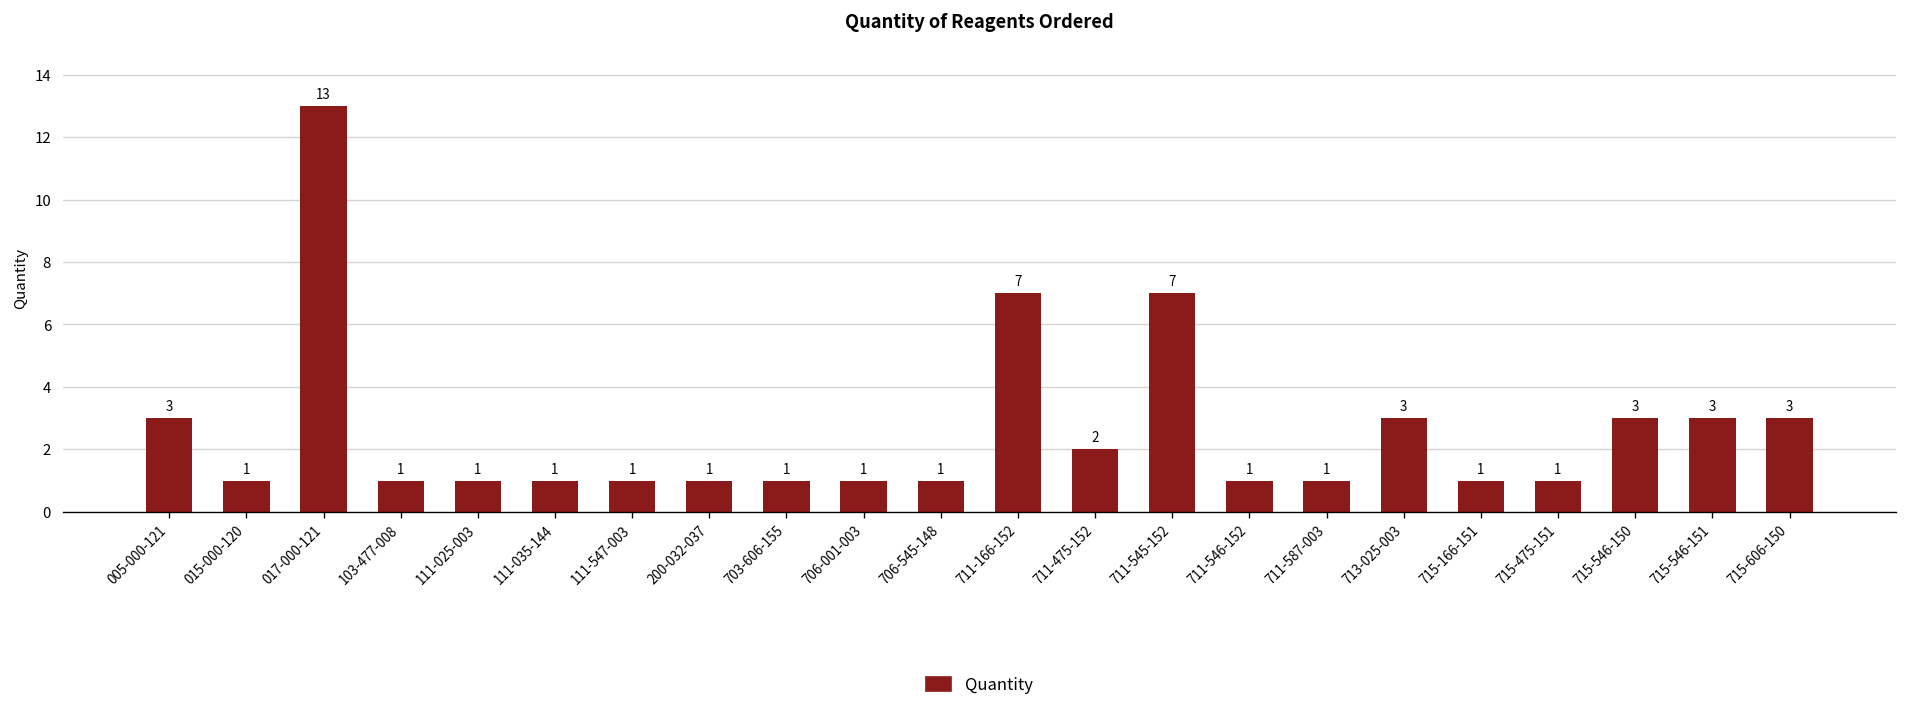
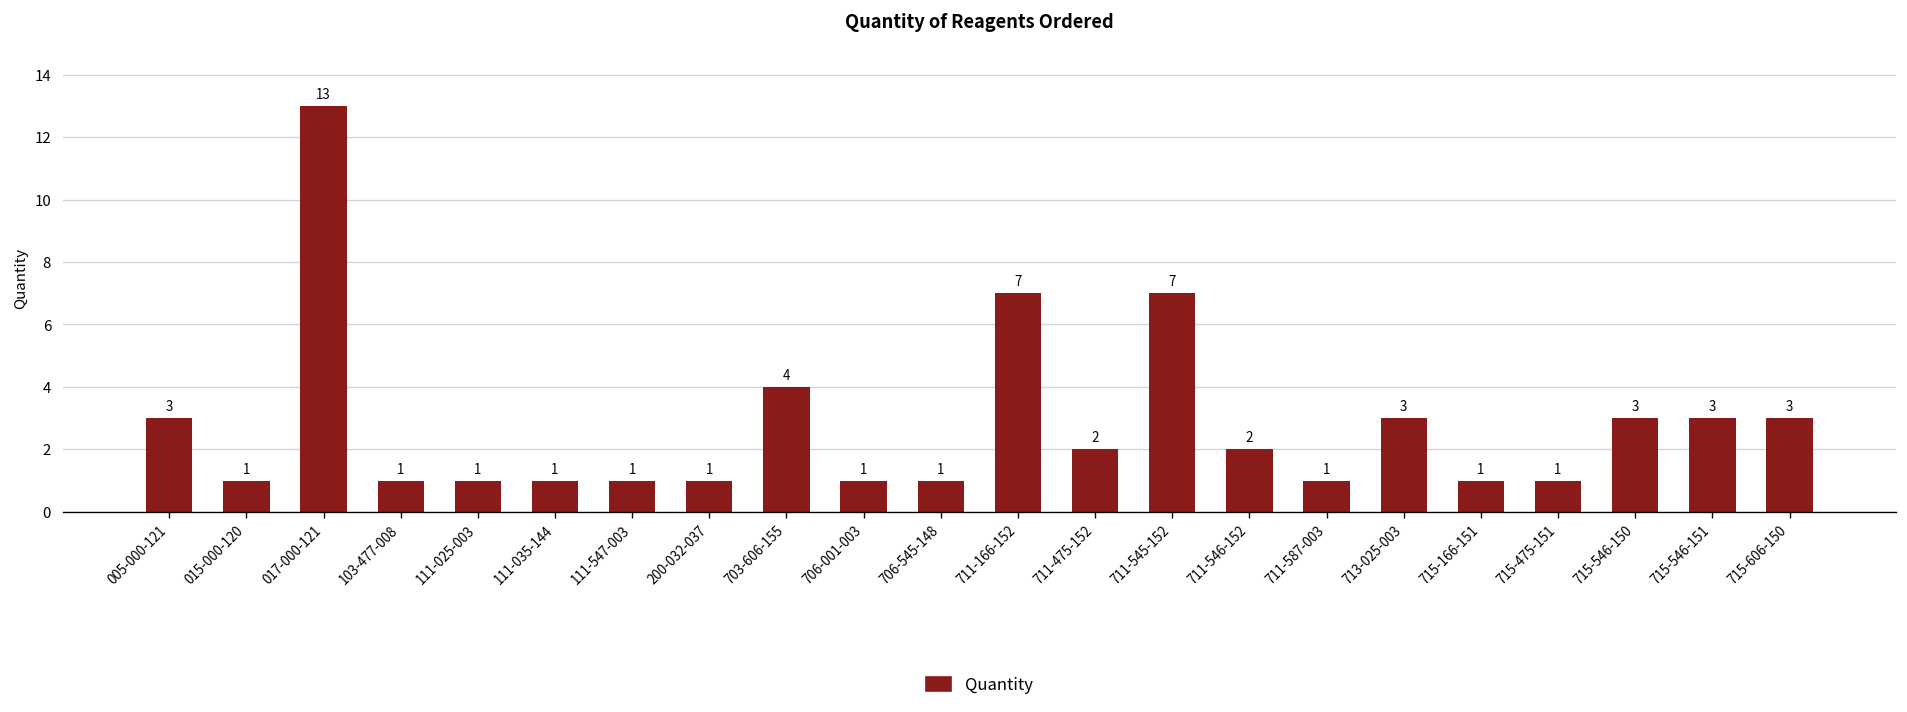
703-606-155: 1 -> 4
711-546-152: 1 -> 2
